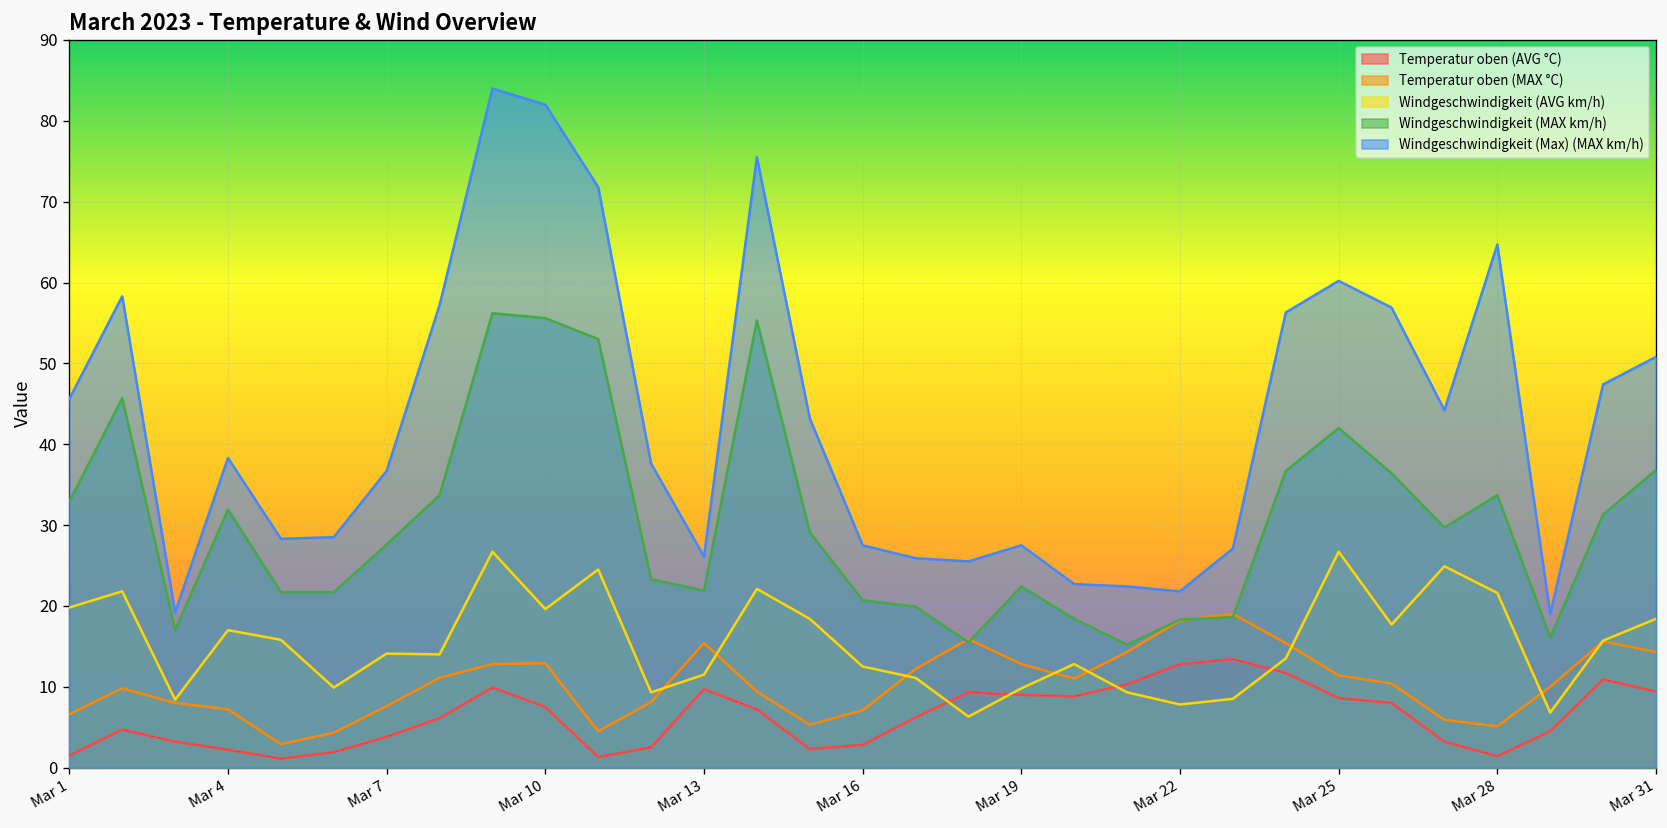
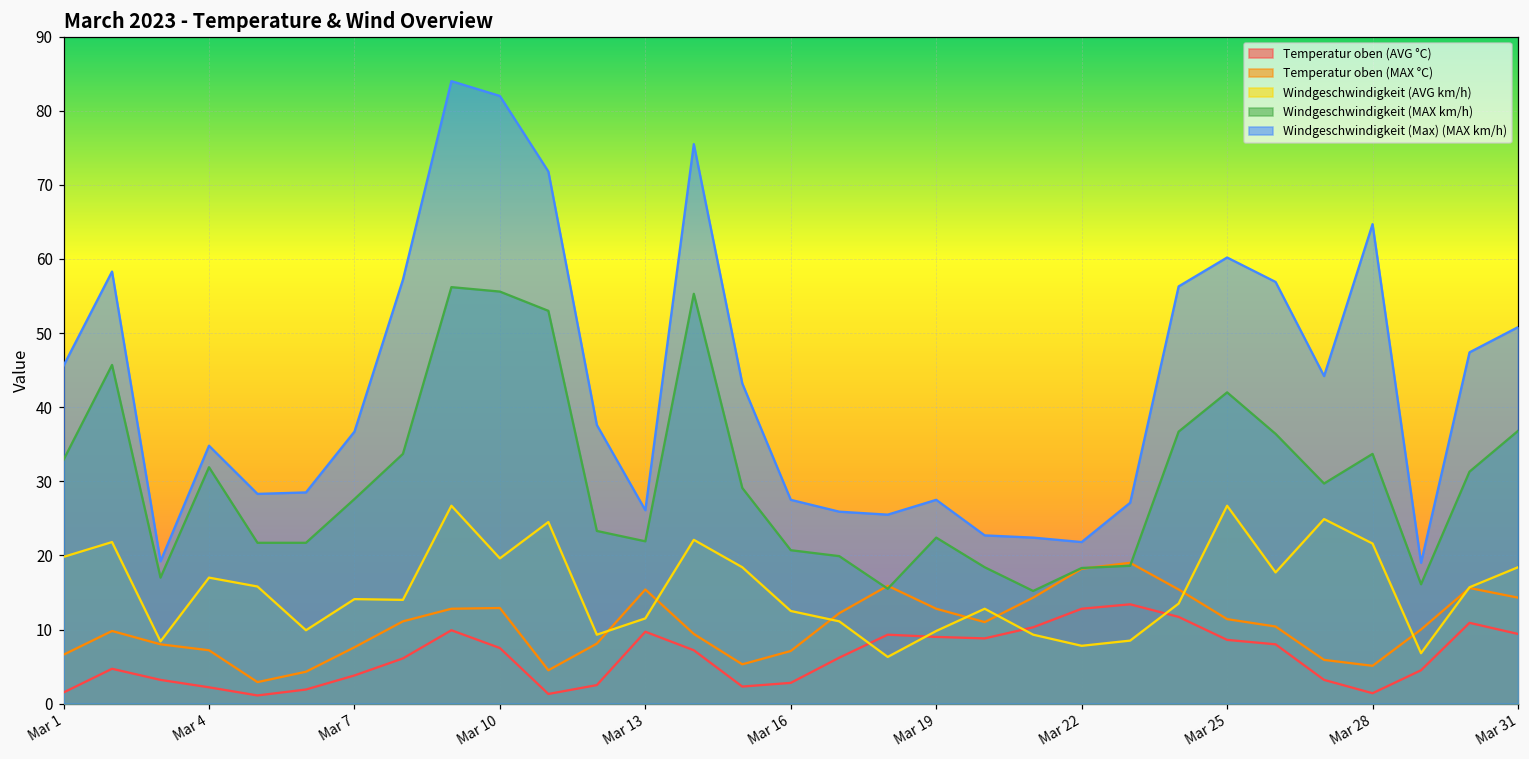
Windgeschwindigkeit (Max) (MAX km/h), Mar 4: 38 -> 35
